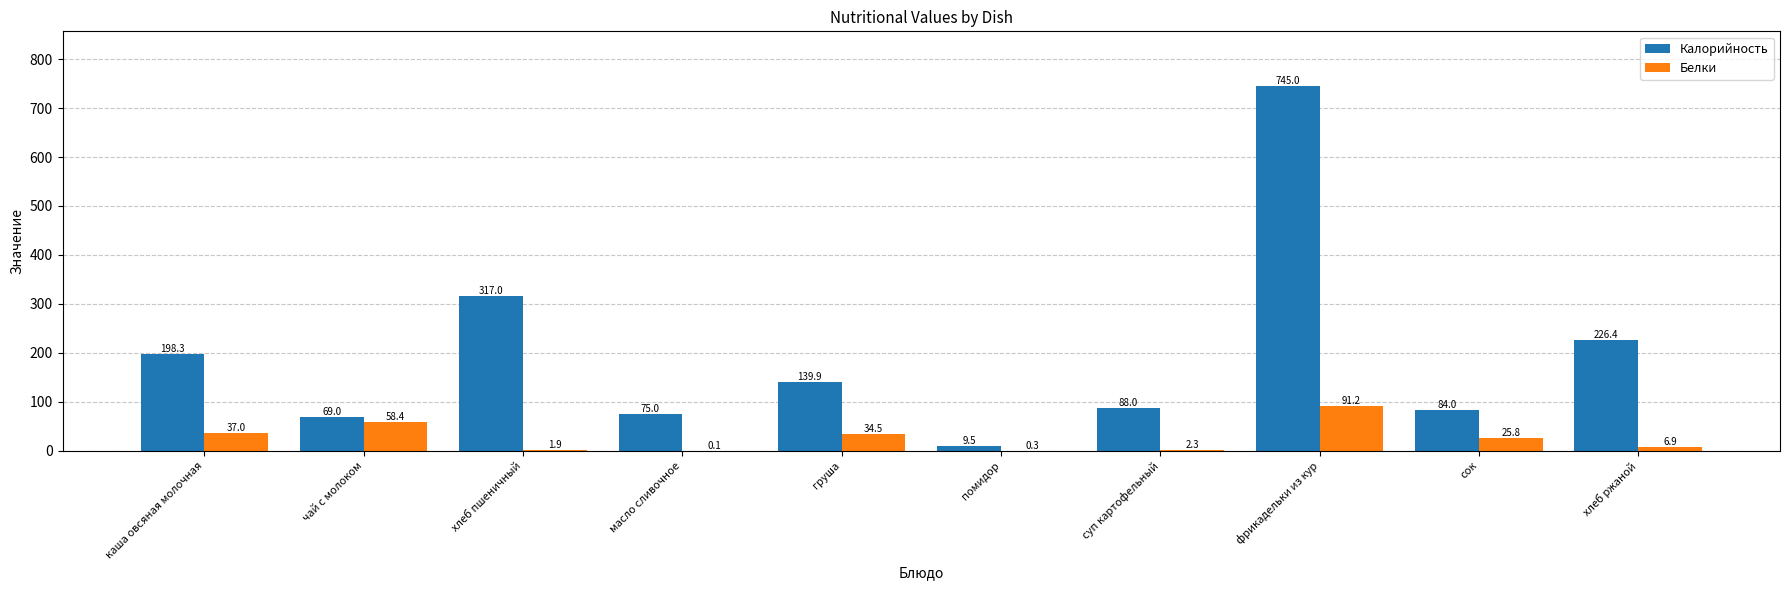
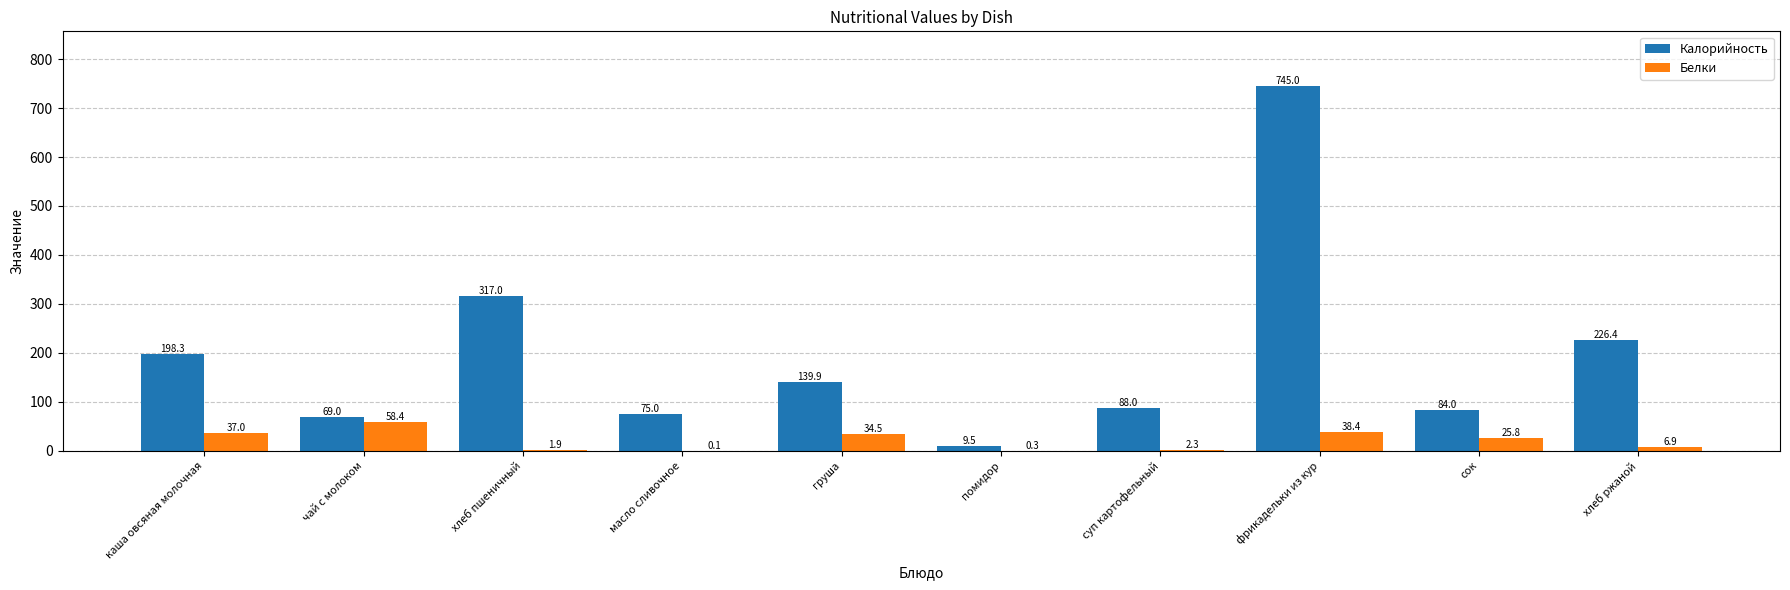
Белки, фрикадельки из кур: 91.2 -> 38.4
